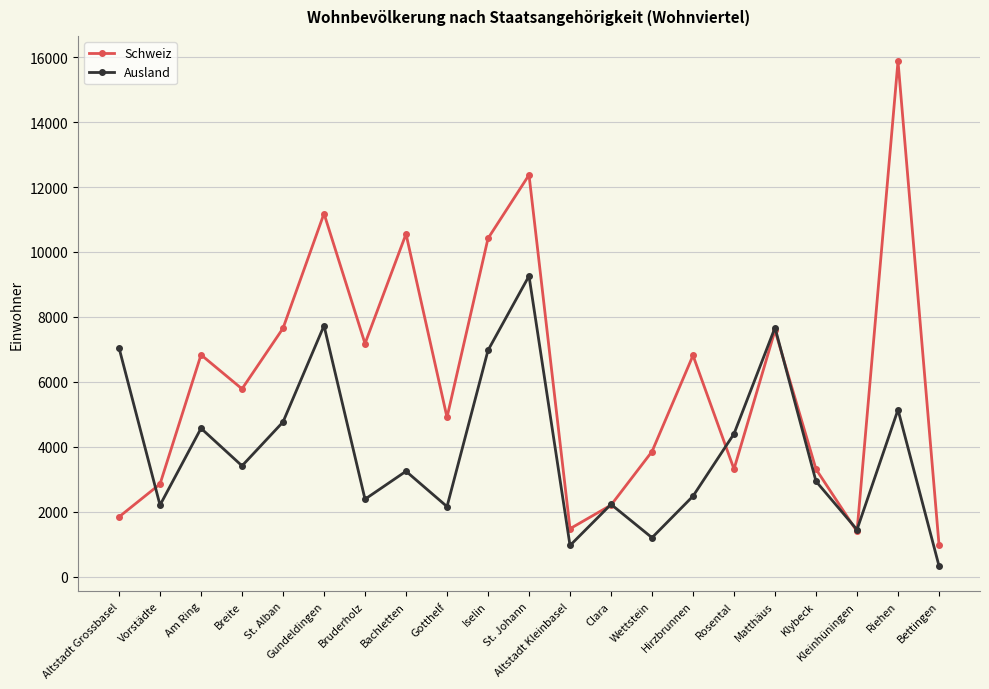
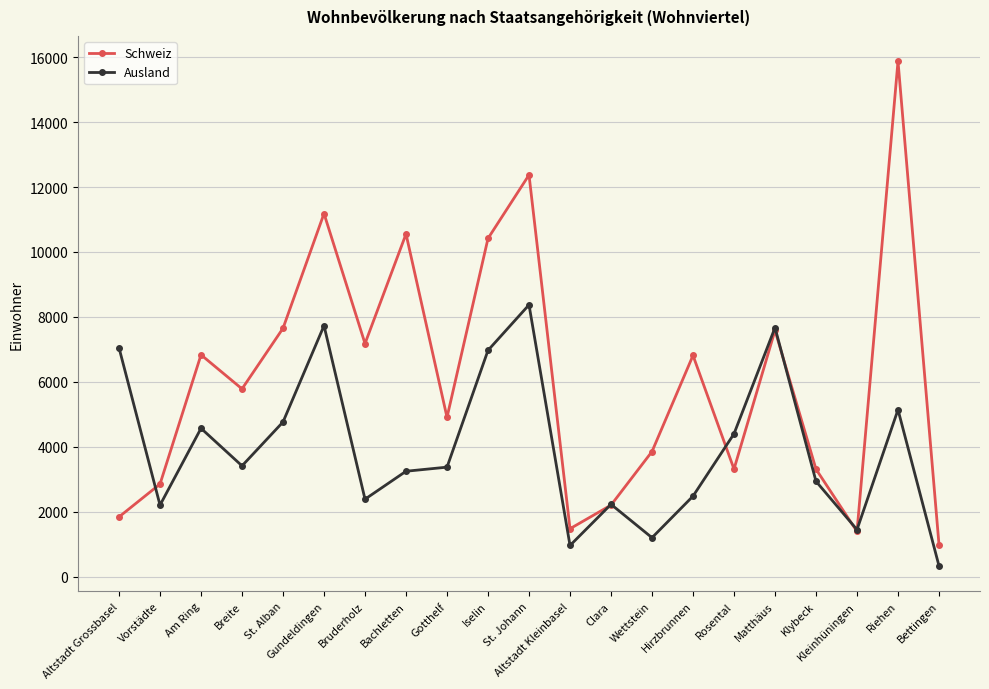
Ausland, Gotthelf: 2200 -> 3400
Ausland, St. Johann: 9300 -> 8400
